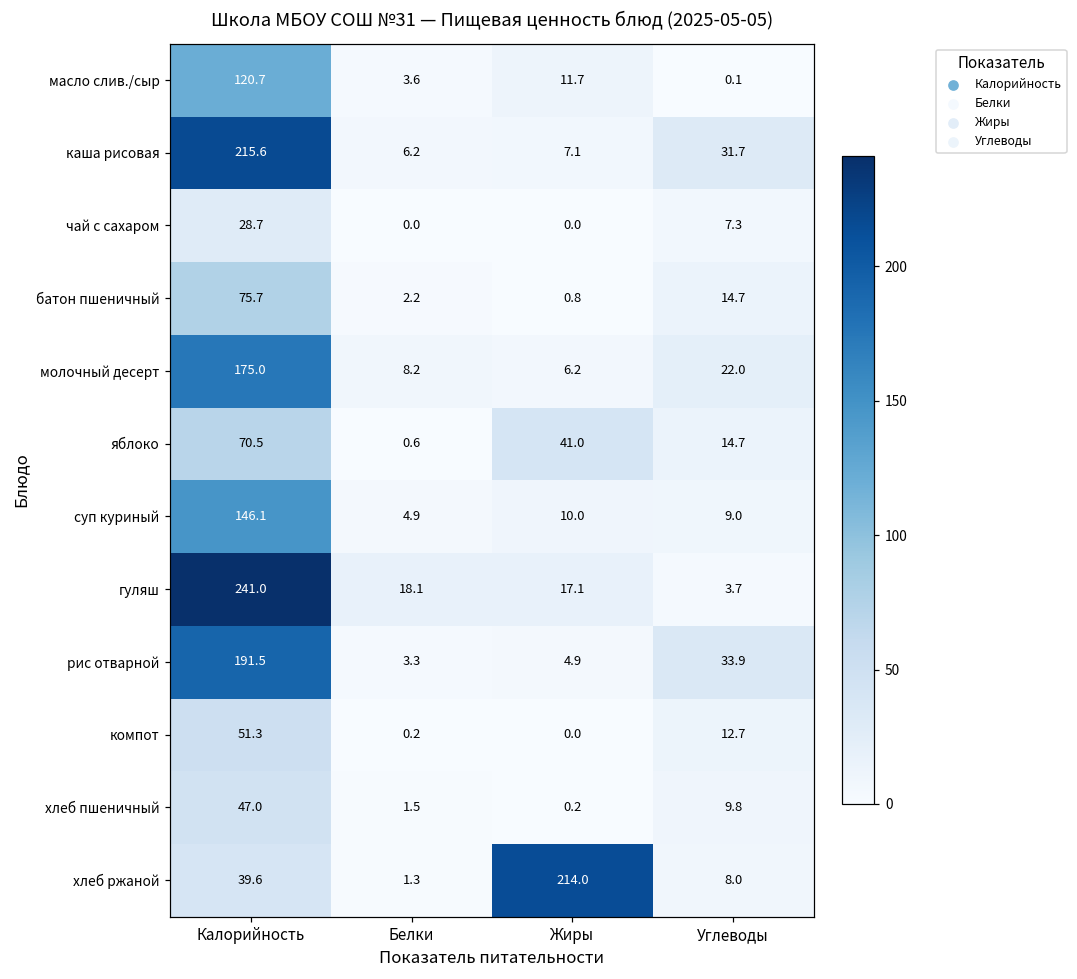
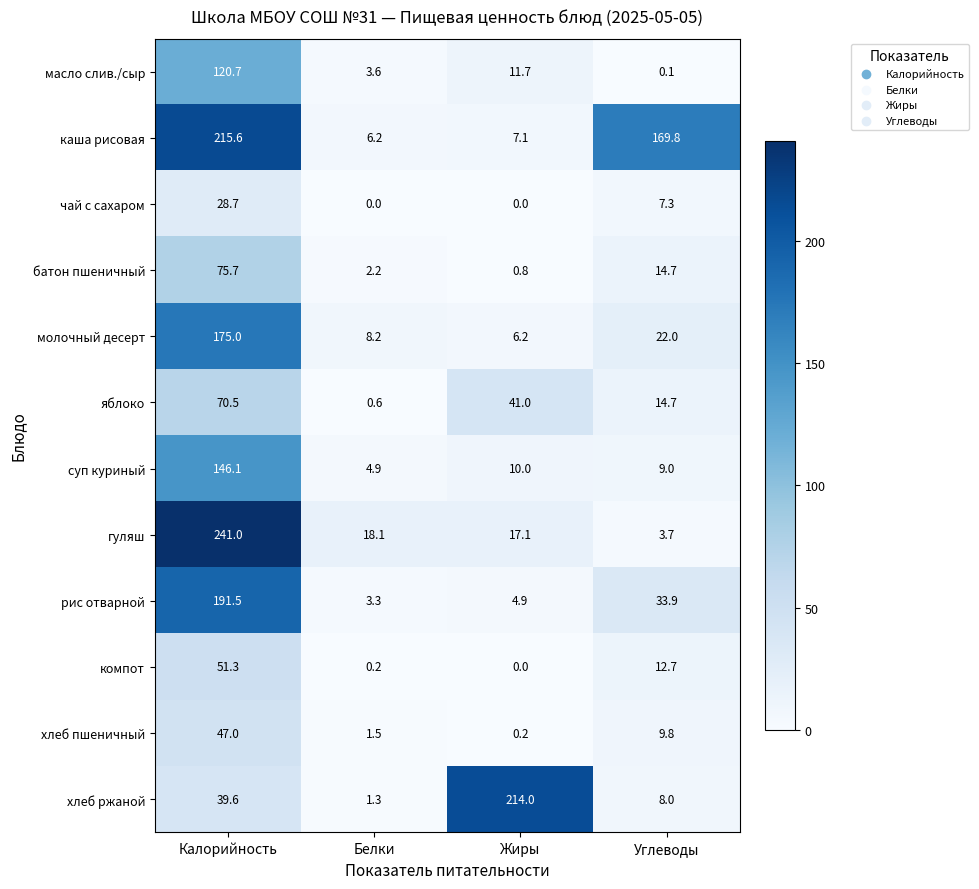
каша рисовая, Углеводы: 31.7 -> 169.8
